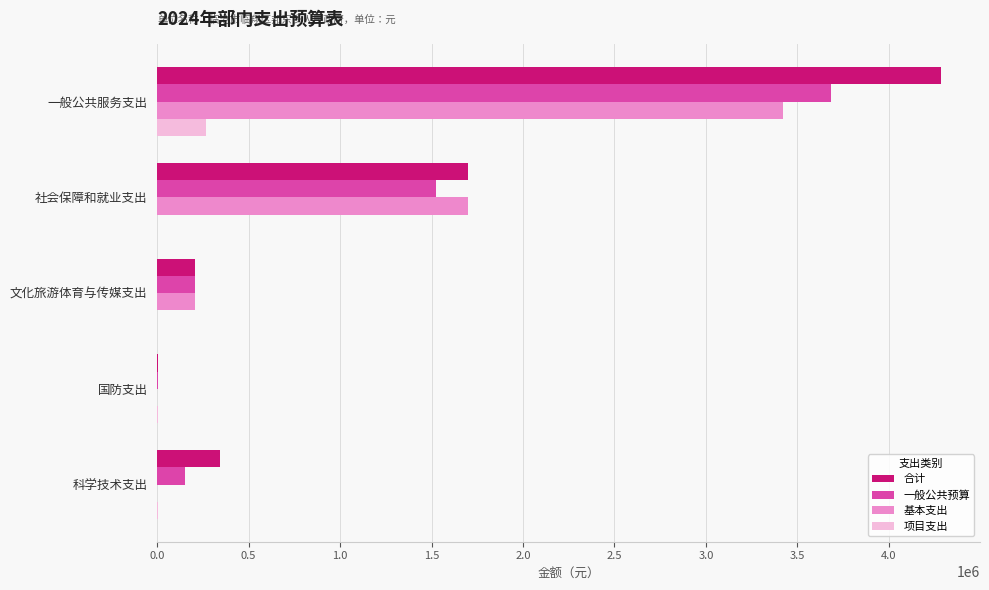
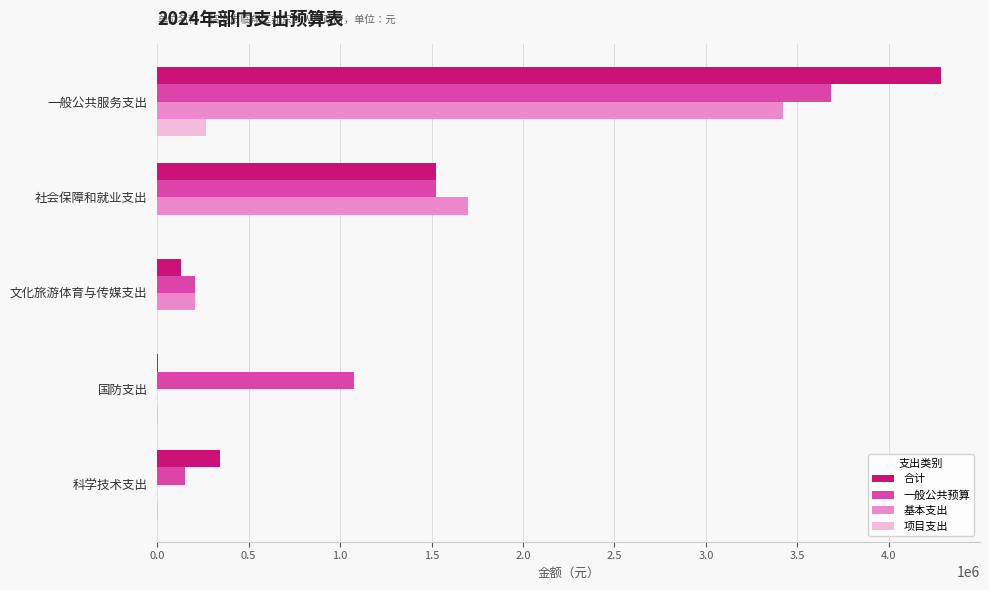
合计, 社会保障和就业支出: 1700000 -> 1520000
合计, 文化旅游体育与传媒支出: 210000 -> 130000
一般公共预算, 国防支出: 10000 -> 1080000
